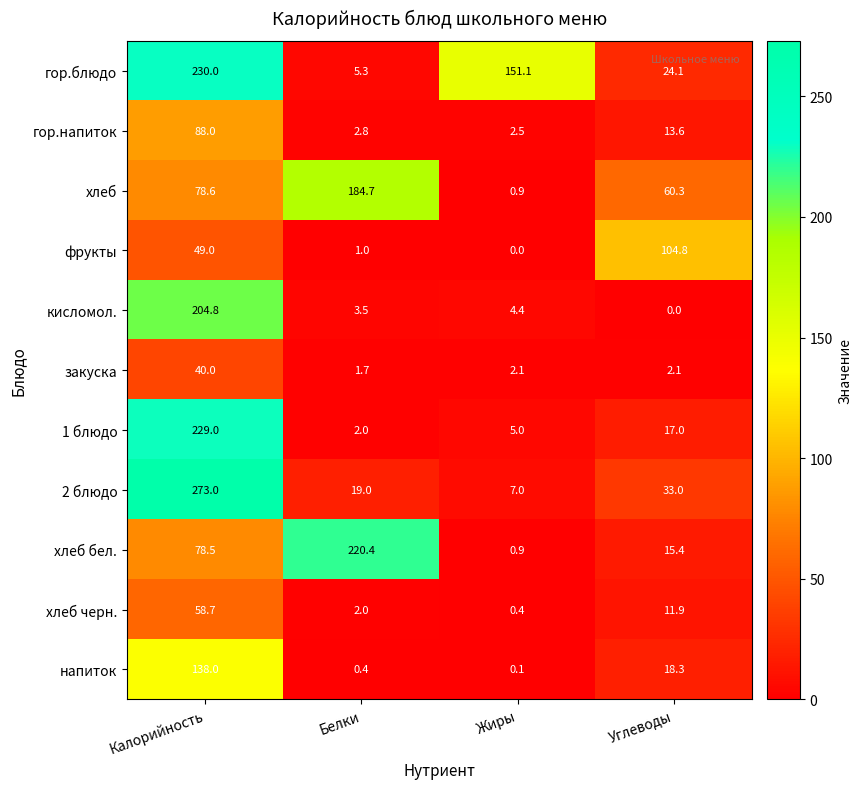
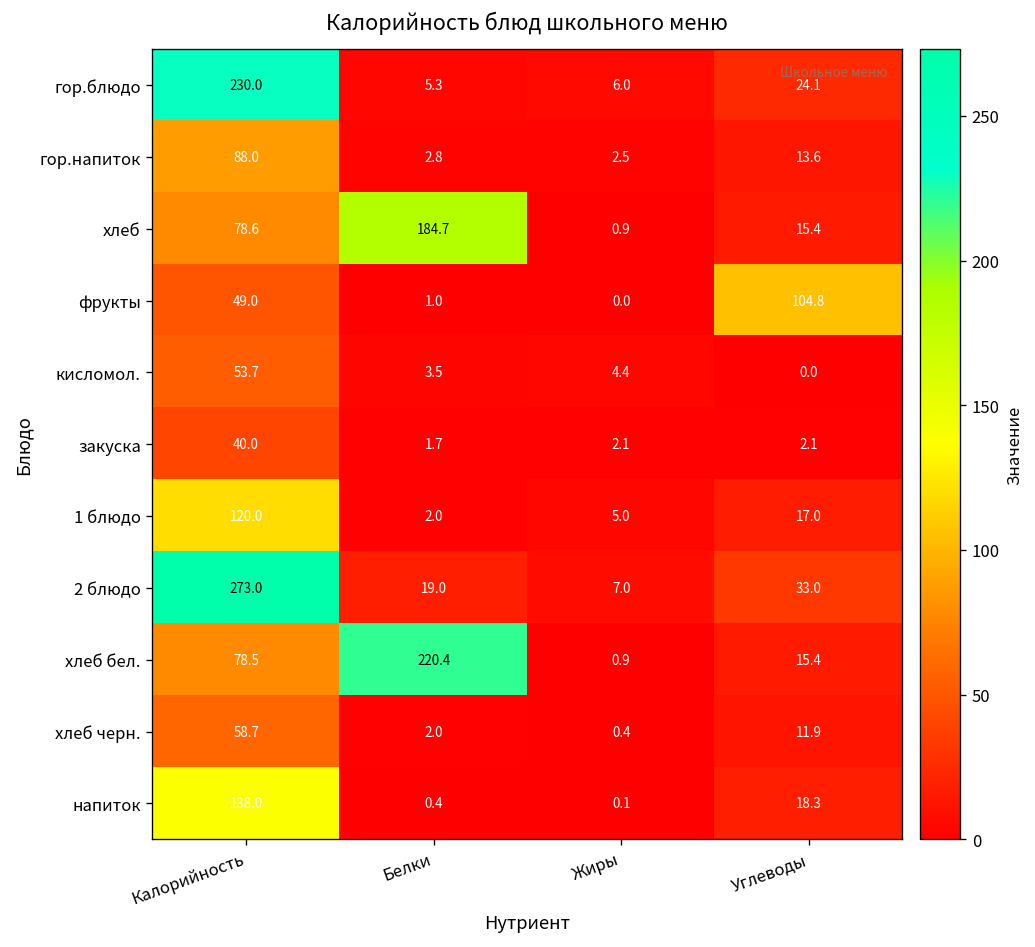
гор.блюдо, Жиры: 151.1 -> 6.0
хлеб, Углеводы: 60.3 -> 15.4
кисломол., Калорийность: 204.8 -> 53.7
1 блюдо, Калорийность: 229.0 -> 120.0
